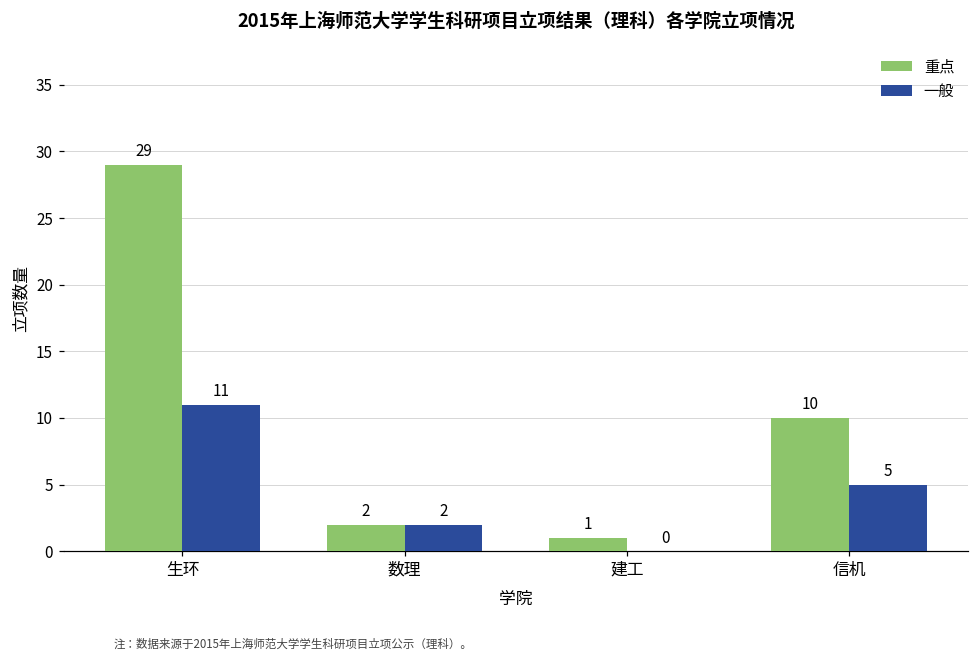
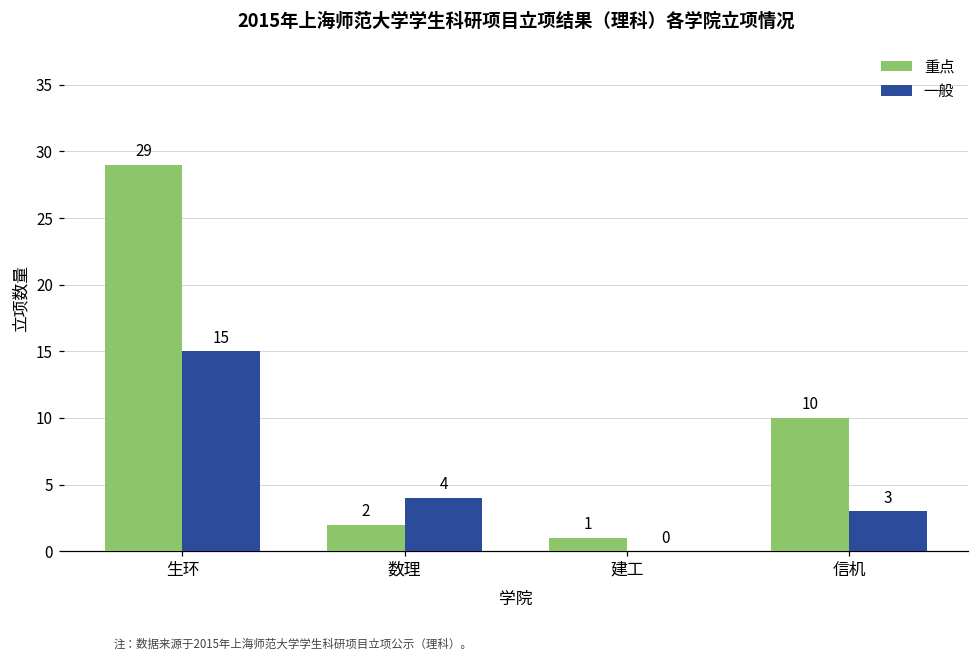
一般, 生环: 11 -> 15
一般, 数理: 2 -> 4
一般, 信机: 5 -> 3
